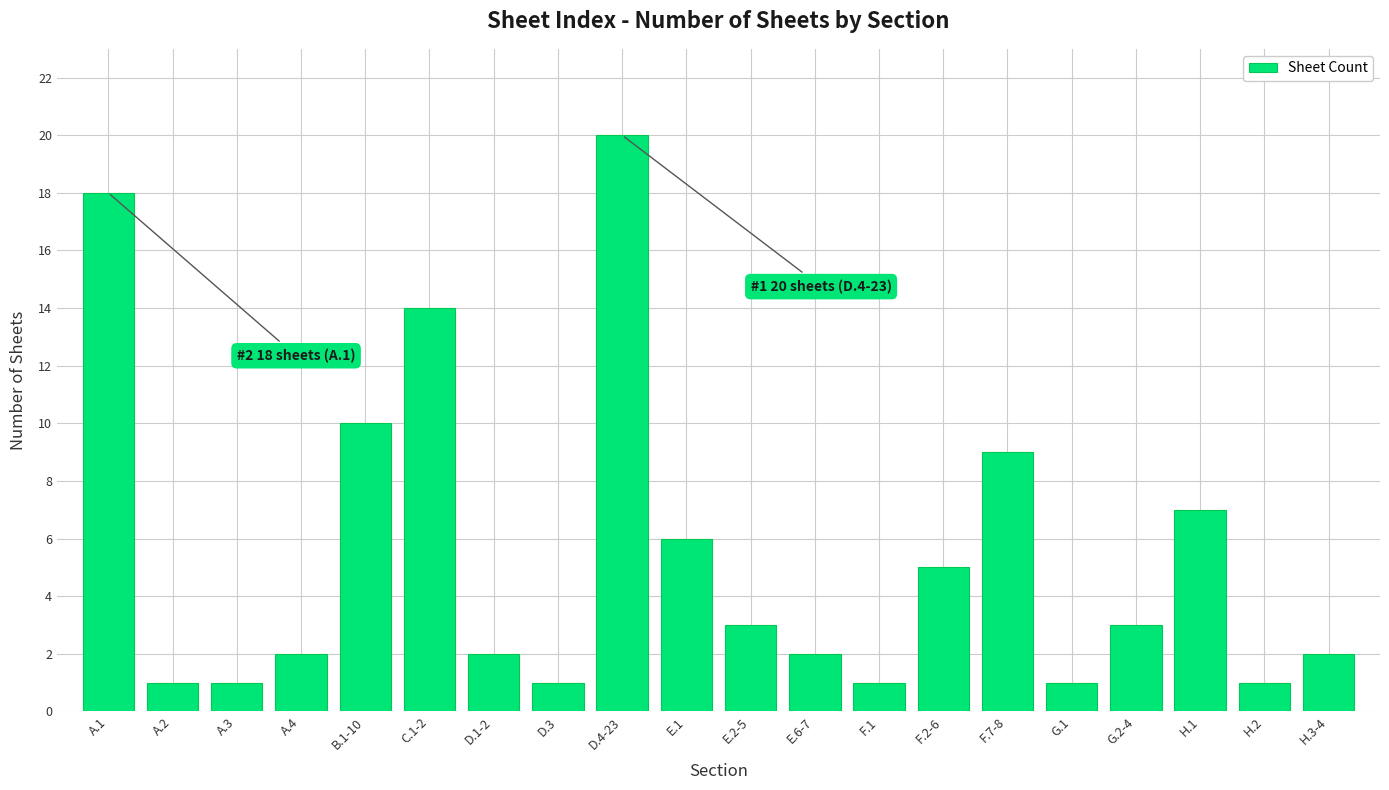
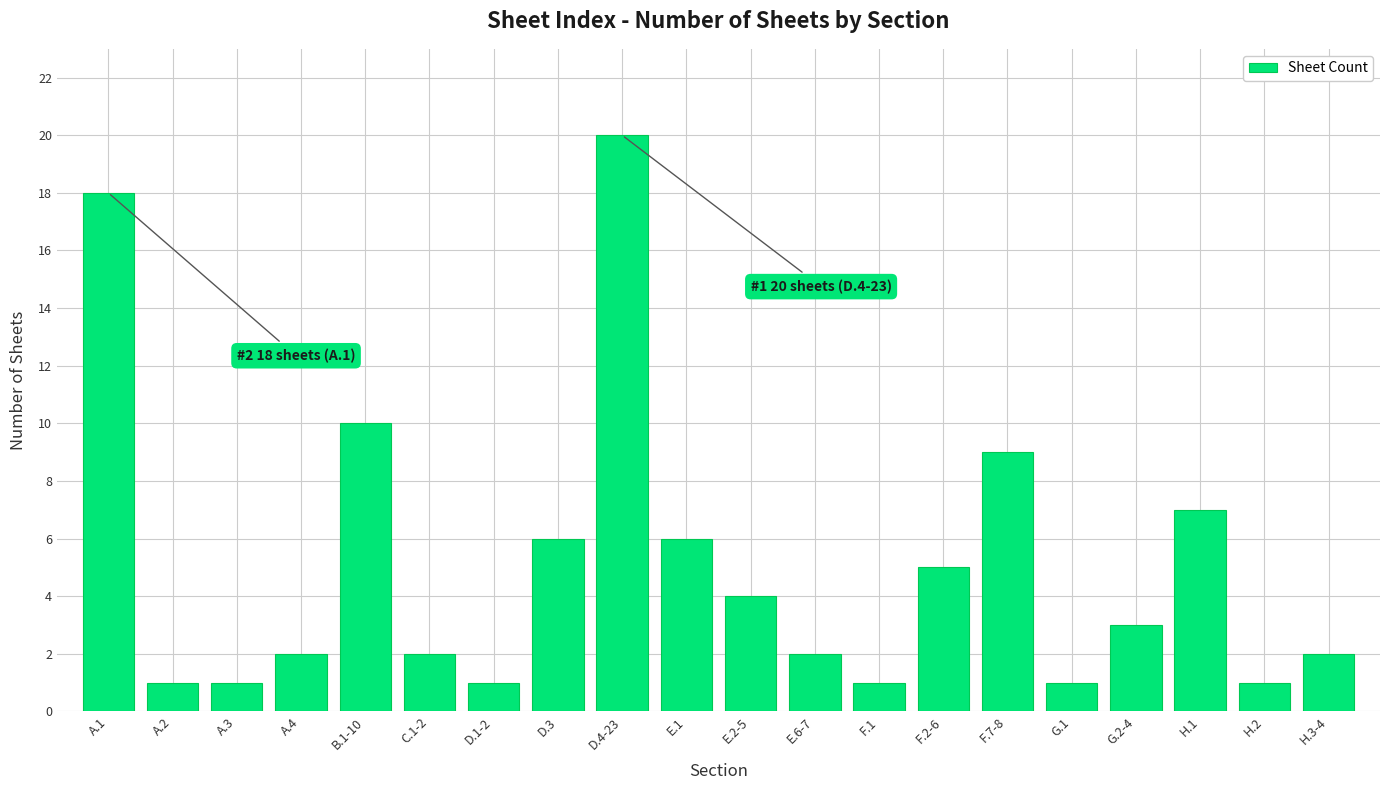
C.1-2: 14 -> 2
D.1-2: 2 -> 1
D.3: 1 -> 6
E.2-5: 3 -> 4
